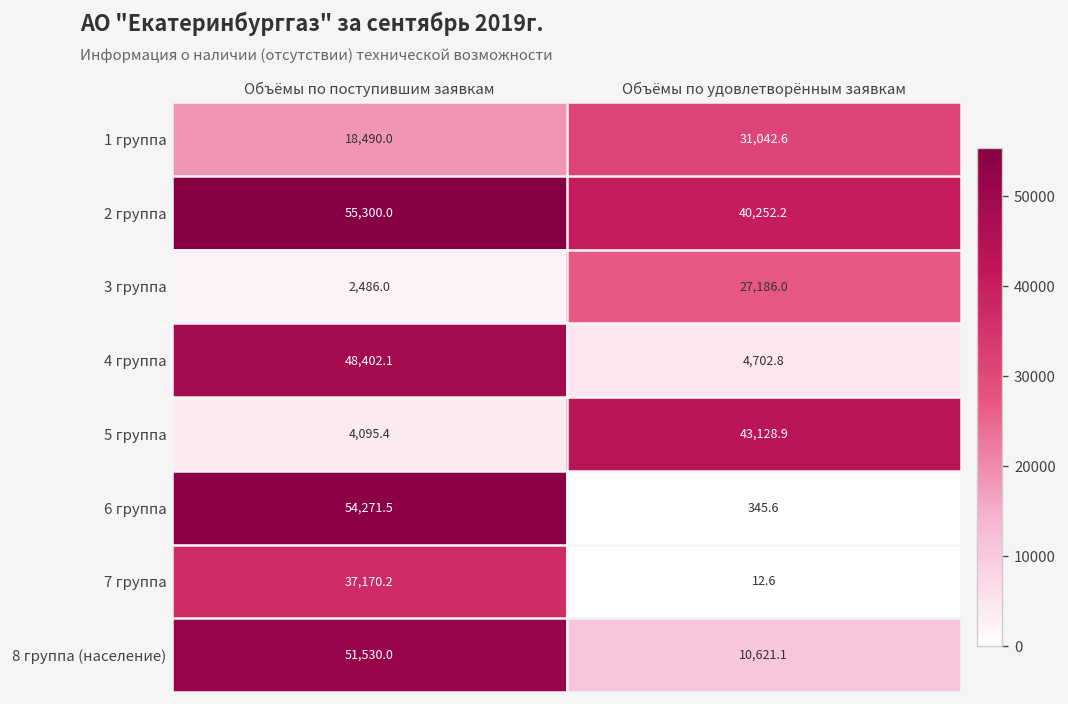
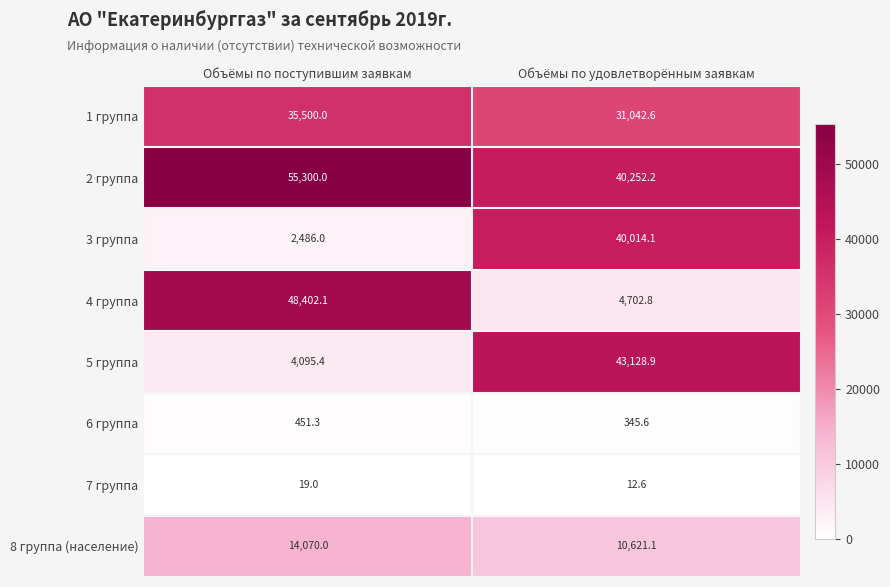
1 группа, Объёмы по поступившим заявкам: 18,490.0 -> 35,500.0
3 группа, Объёмы по удовлетворённым заявкам: 27,186.0 -> 40,014.1
6 группа, Объёмы по поступившим заявкам: 54,271.5 -> 451.3
7 группа, Объёмы по поступившим заявкам: 37,170.2 -> 19.0
8 группа (население), Объёмы по поступившим заявкам: 51,530.0 -> 14,070.0
